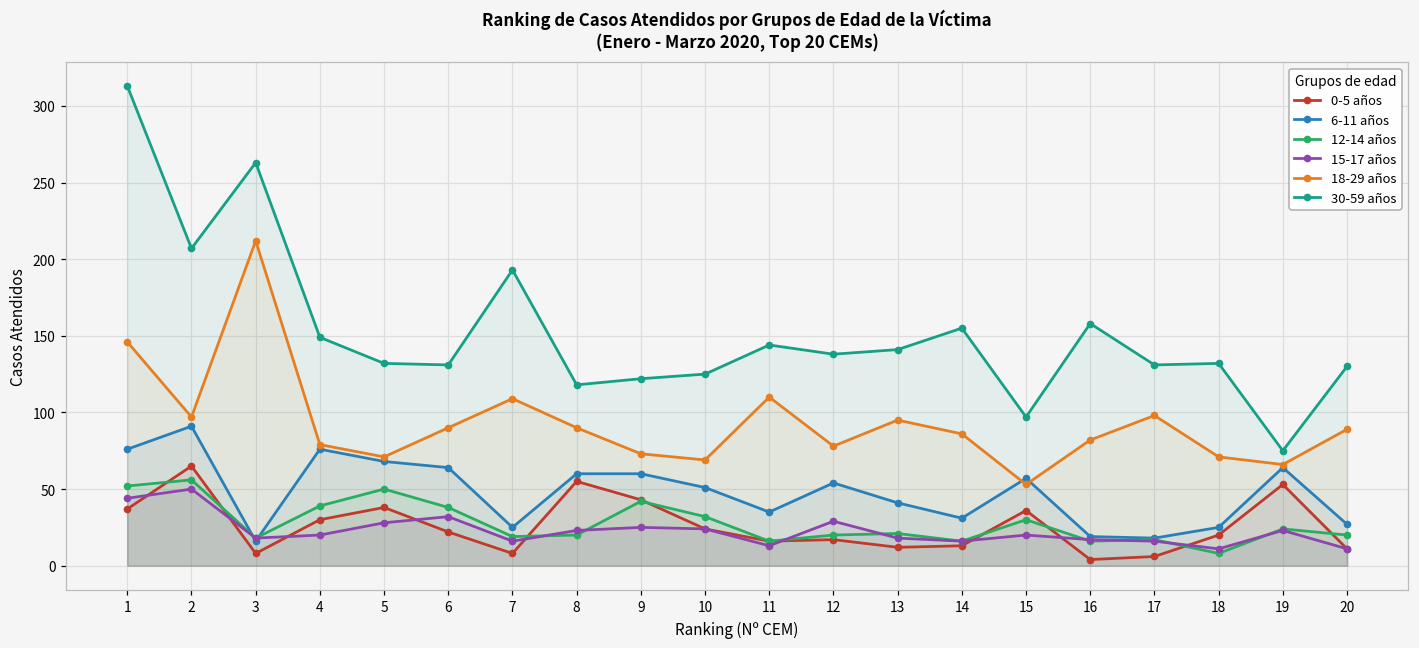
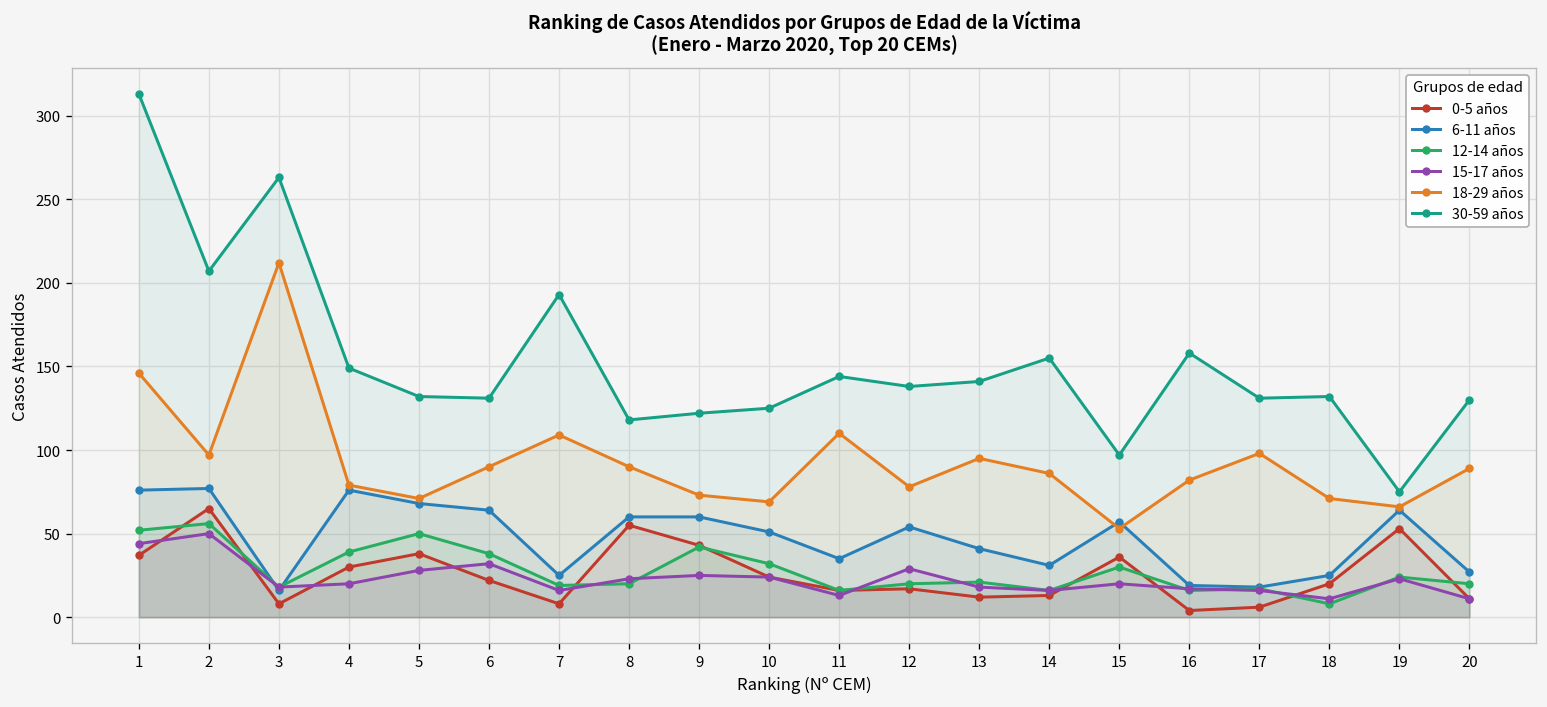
6-11 años, 2: 91 -> 77
